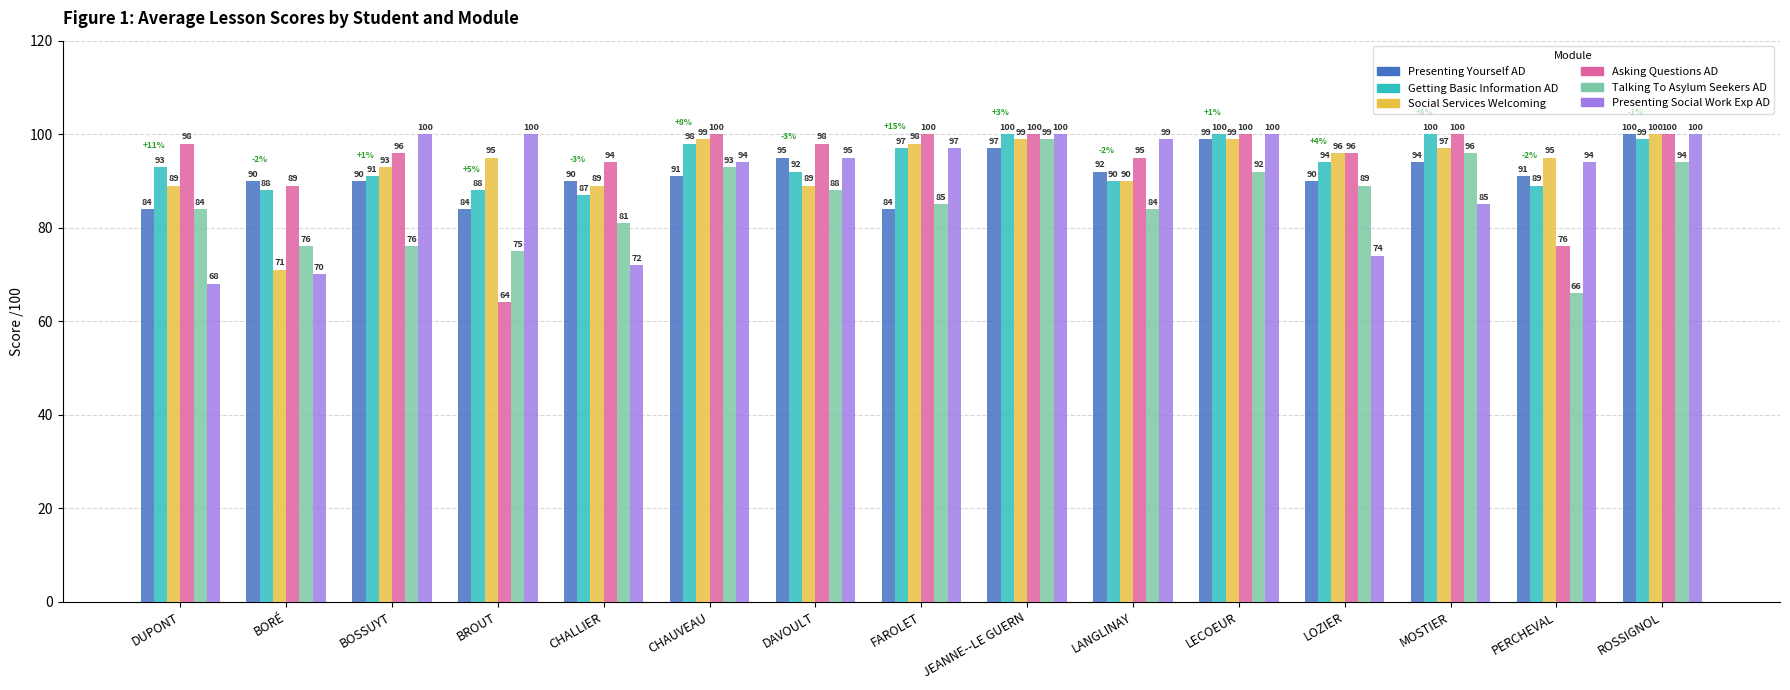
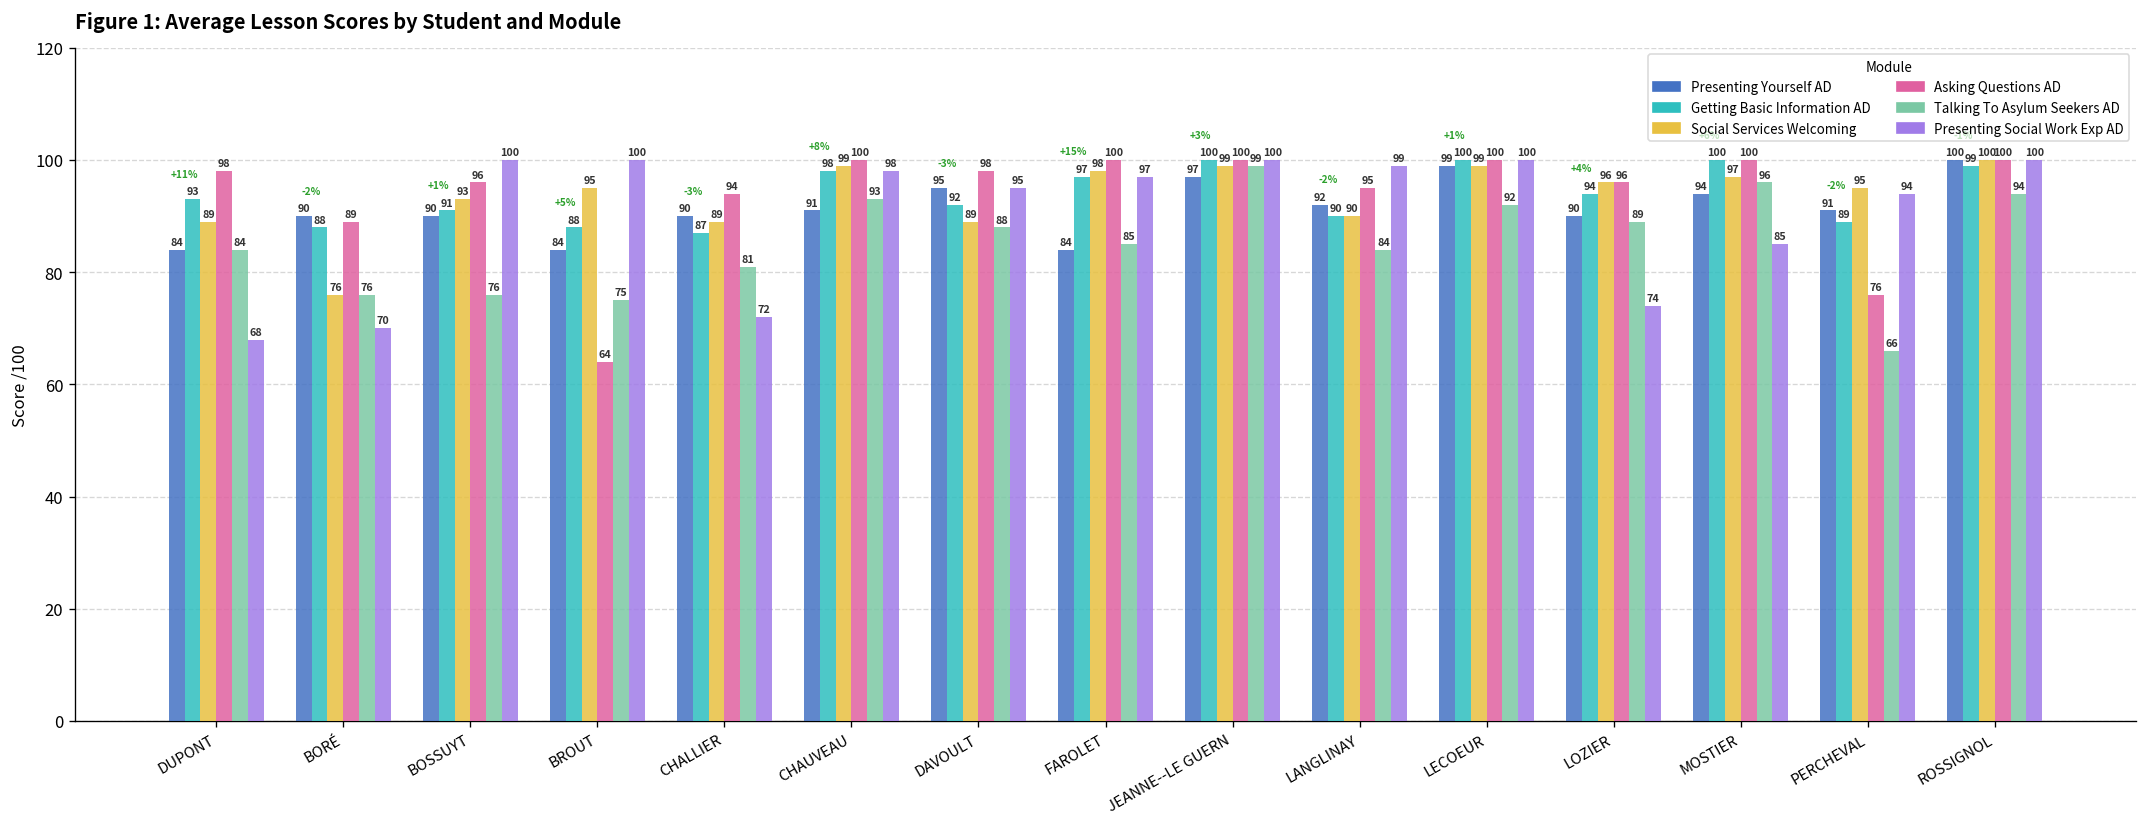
Social Services Welcoming, BORÉ: 71 -> 76
Presenting Social Work Exp AD, CHAUVEAU: 94 -> 98
